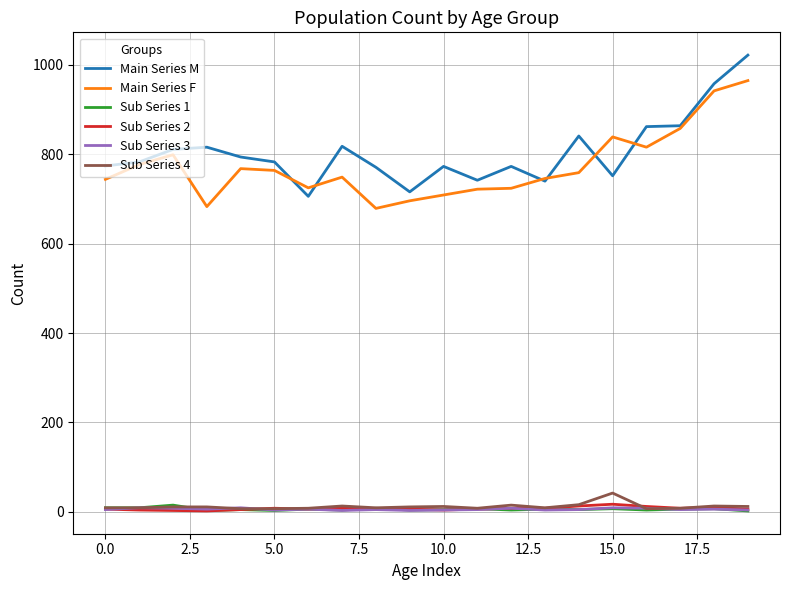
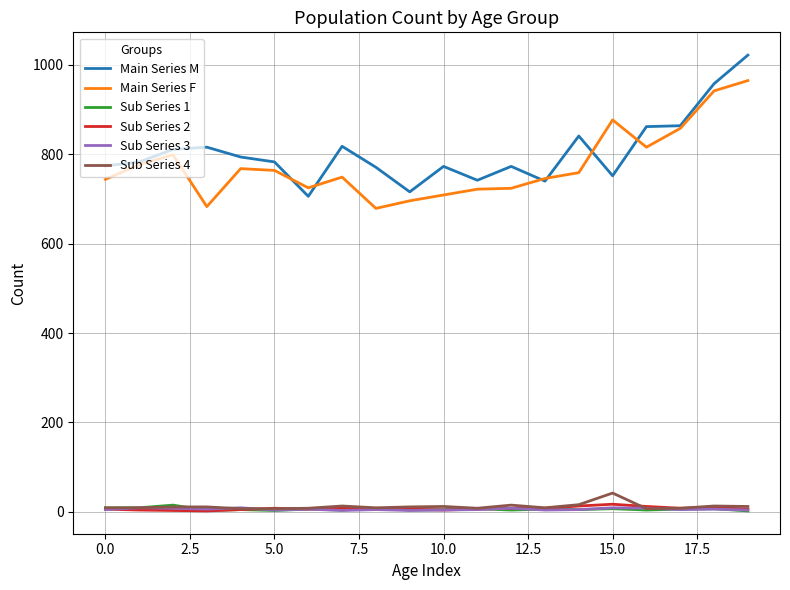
Main Series F, 15.0: 840 -> 880
